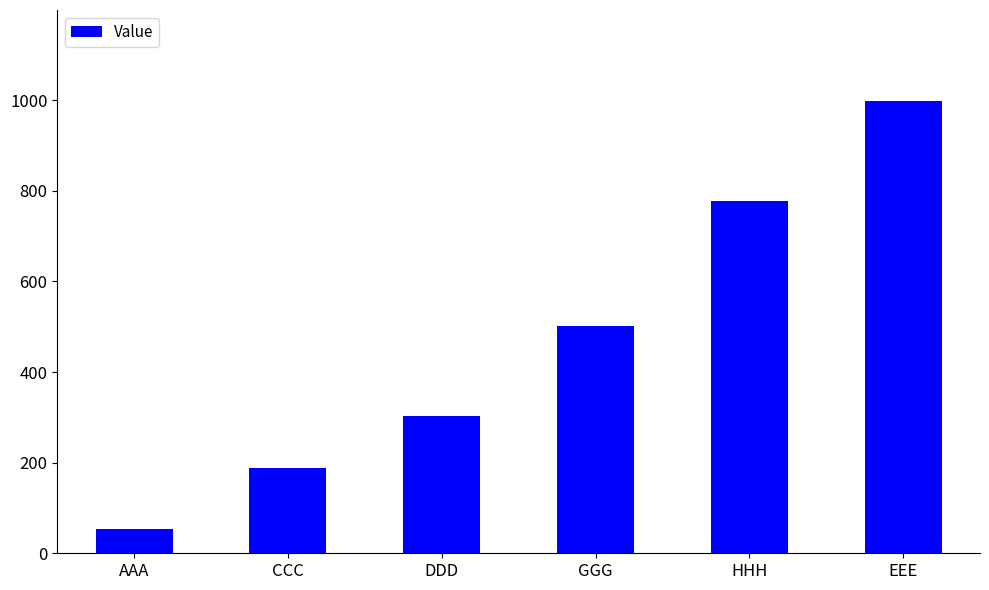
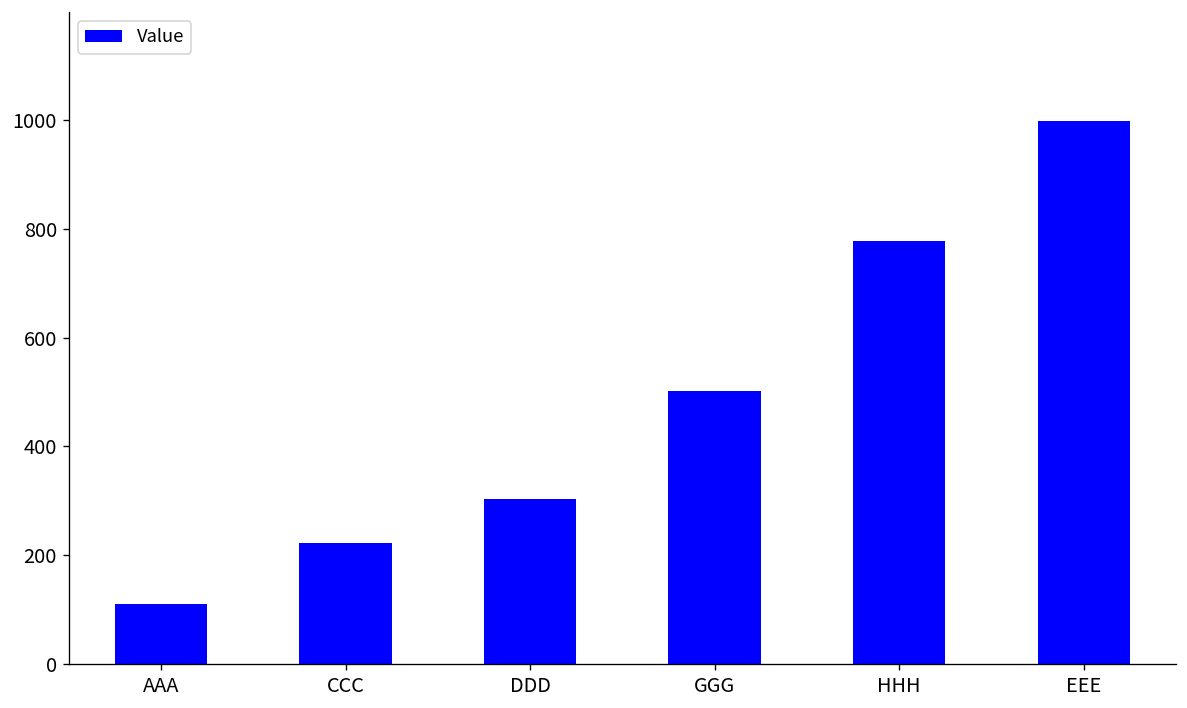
AAA: 50 -> 110
CCC: 190 -> 220
